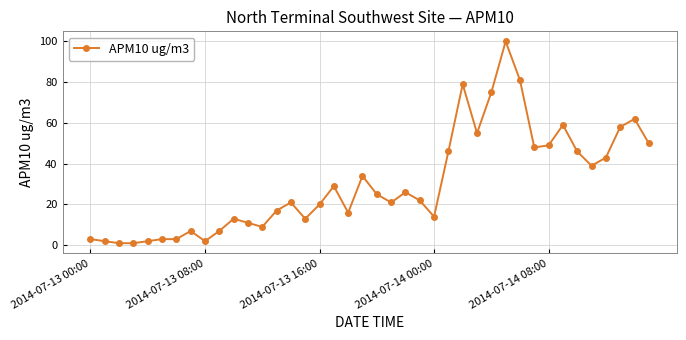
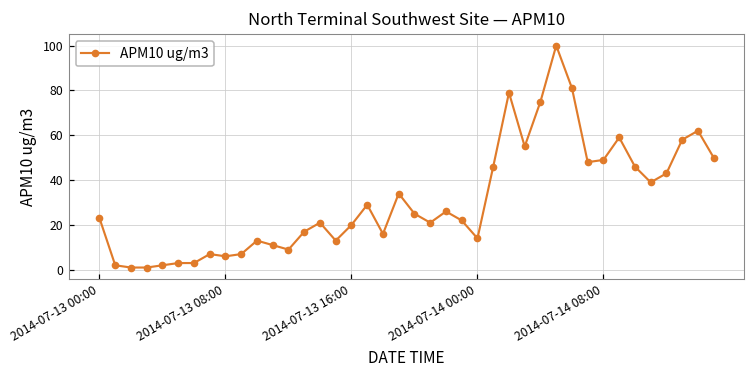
2014-07-13 00:00: 3 -> 23
2014-07-13 08:00: 2 -> 6
